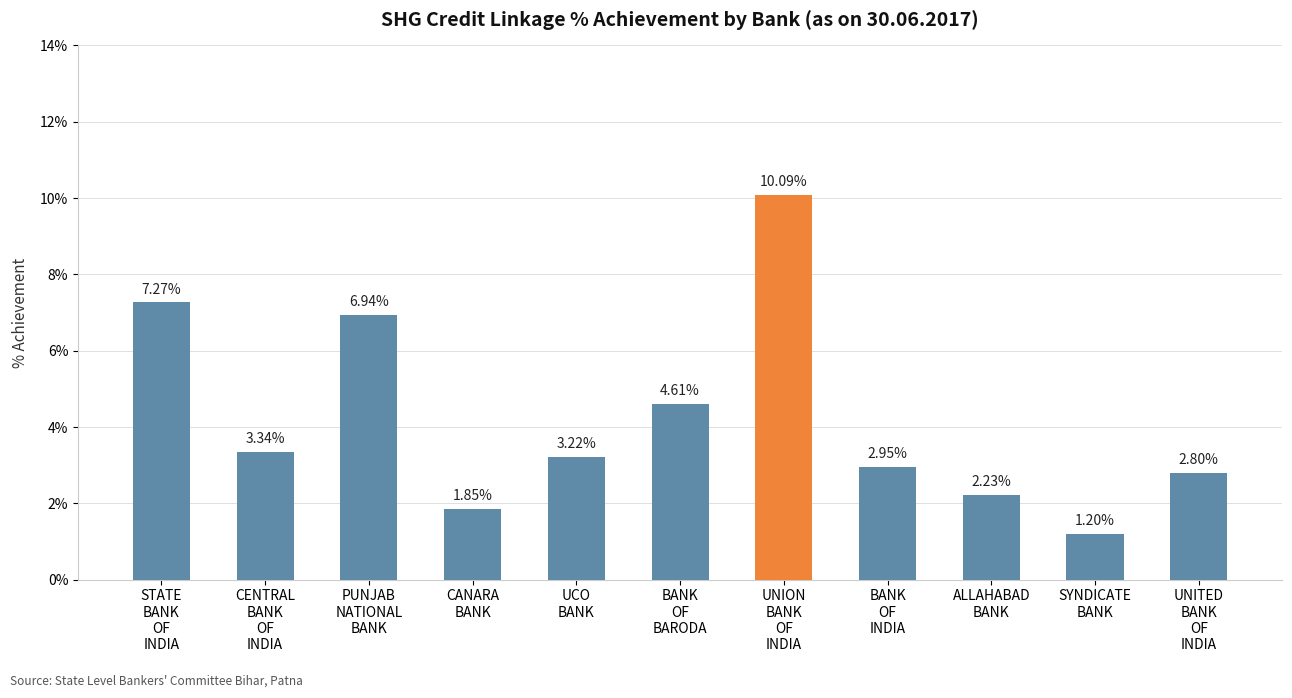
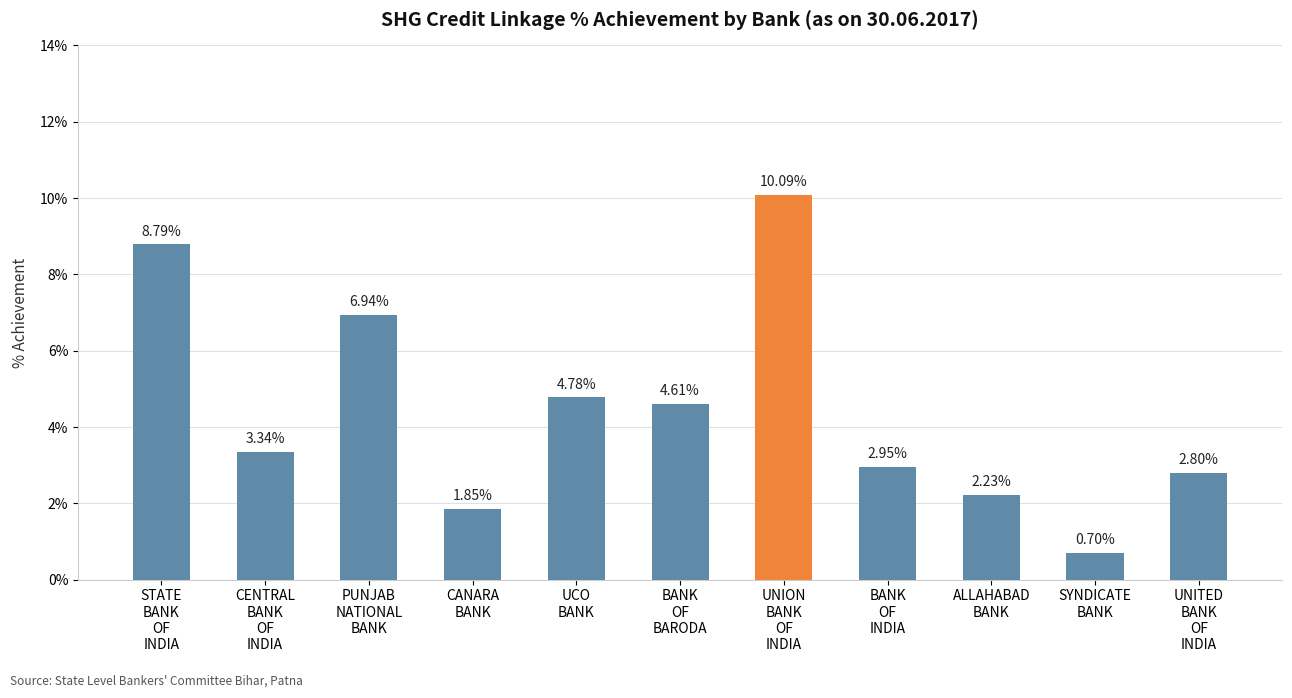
STATE BANK OF INDIA: 7.27% -> 8.79%
UCO BANK: 3.22% -> 4.78%
SYNDICATE BANK: 1.20% -> 0.70%
